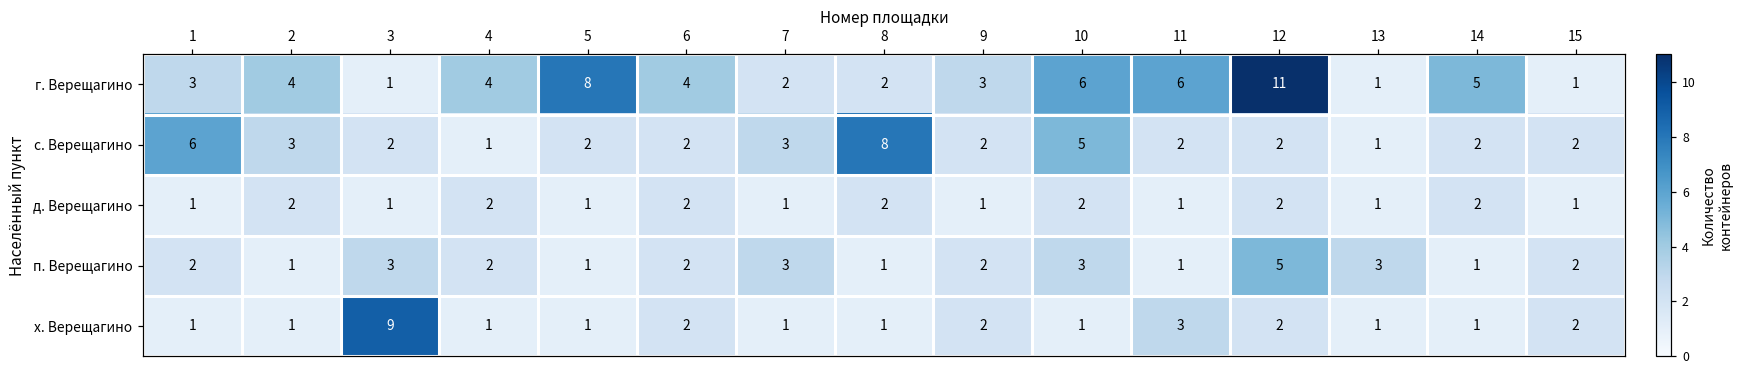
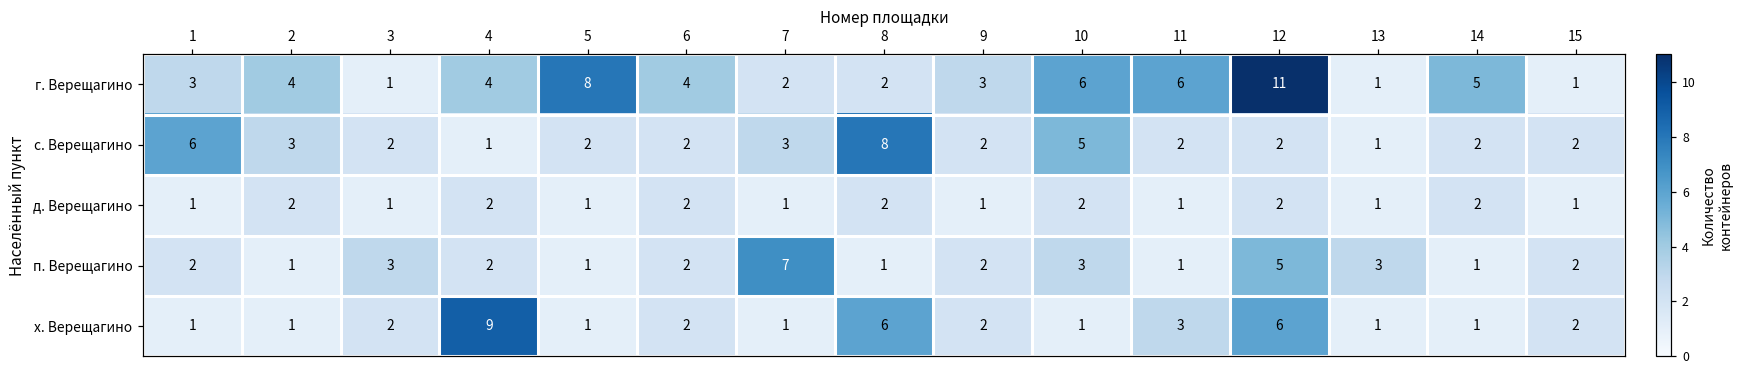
п. Верещагино, 7: 3 -> 7
х. Верещагино, 3: 9 -> 2
х. Верещагино, 4: 1 -> 9
х. Верещагино, 8: 1 -> 6
х. Верещагино, 12: 2 -> 6
